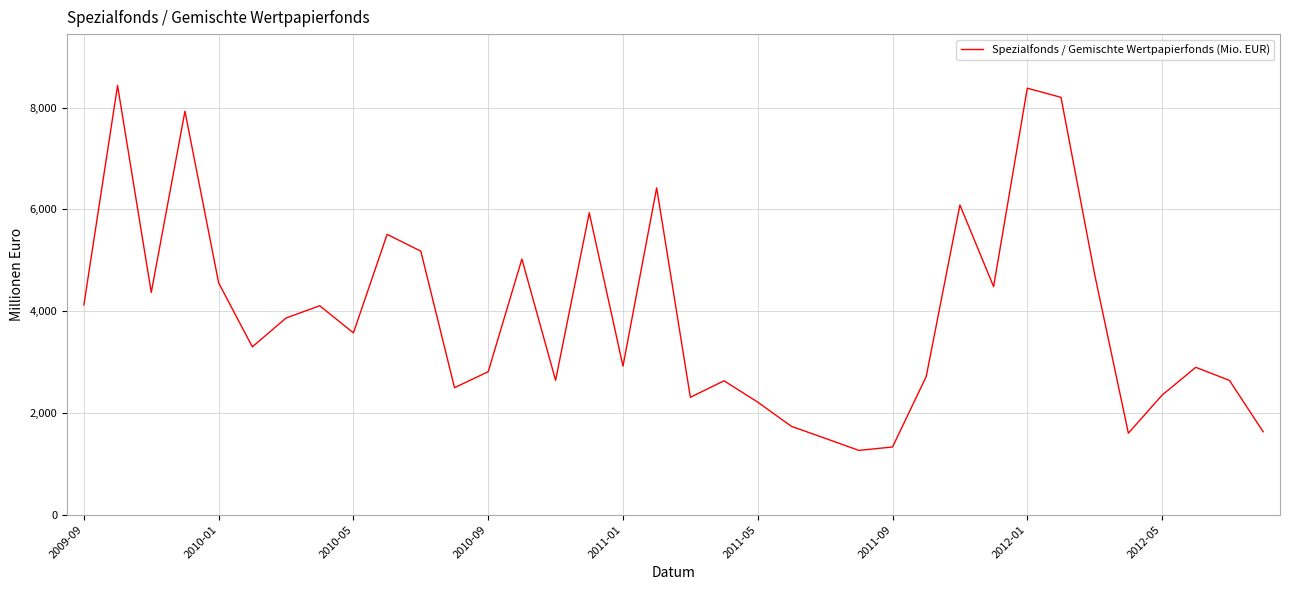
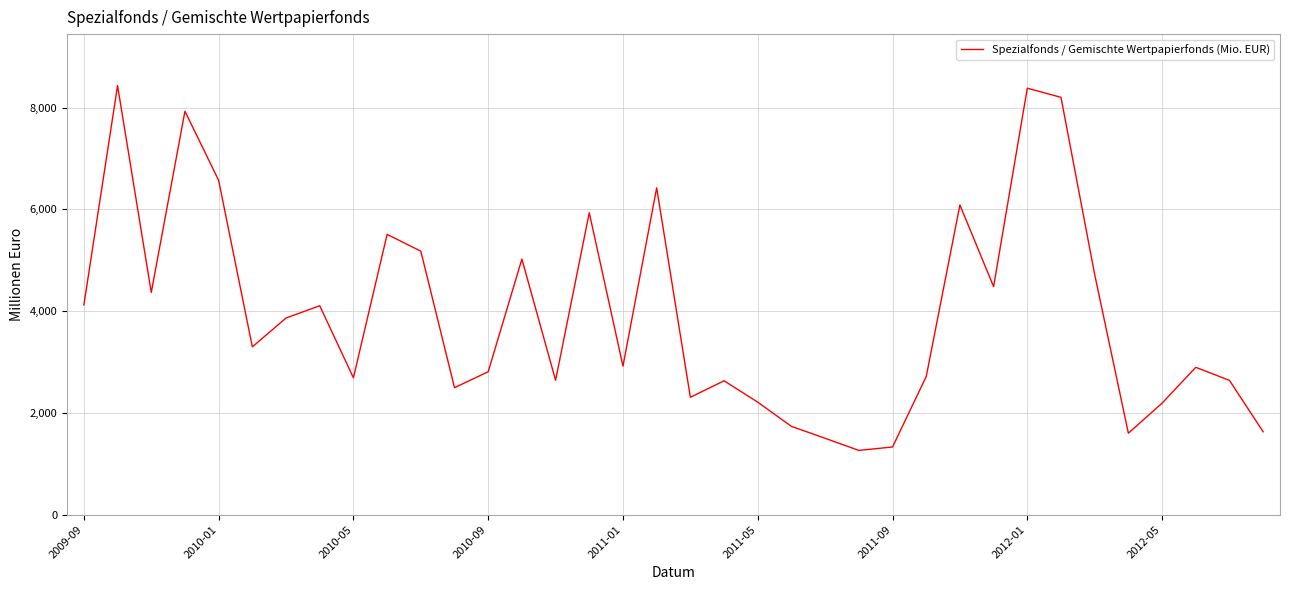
2010-01: 4,600 -> 6,600
2010-05: 3,600 -> 2,700
2012-05: 2,300 -> 2,200
